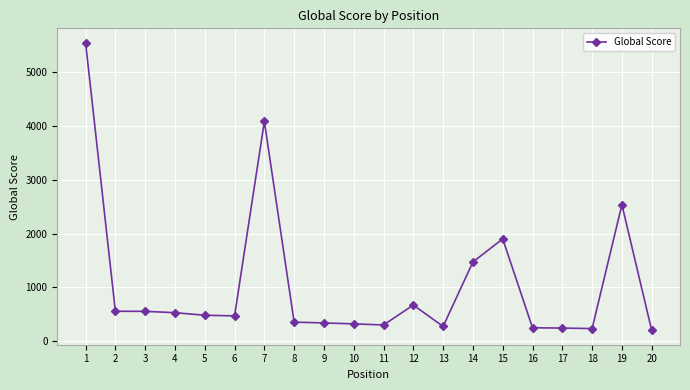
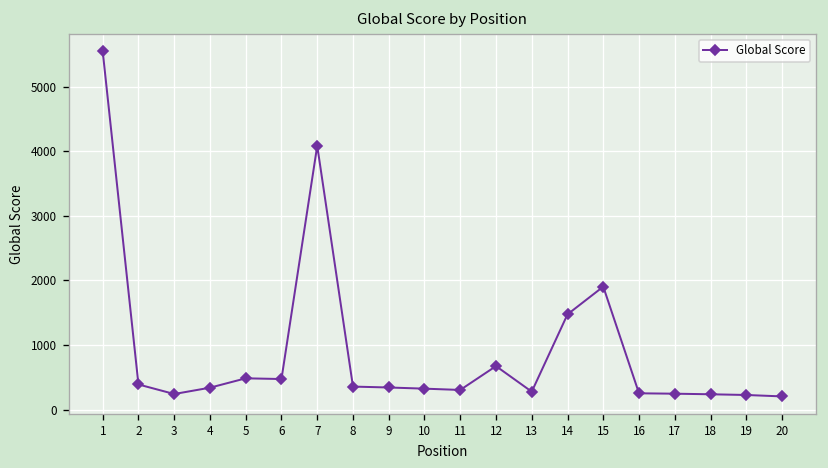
2: 600 -> 400
3: 600 -> 200
4: 500 -> 300
19: 2500 -> 200
